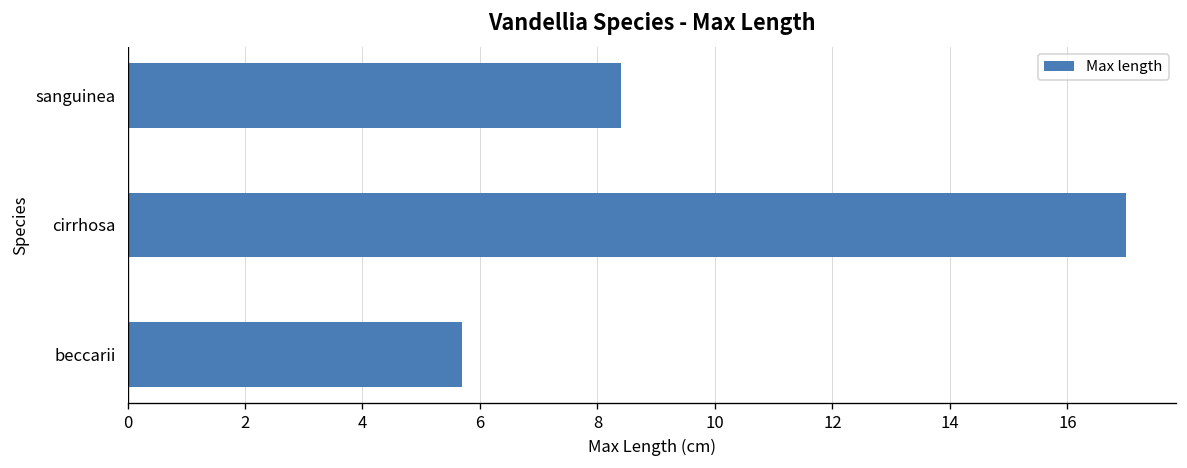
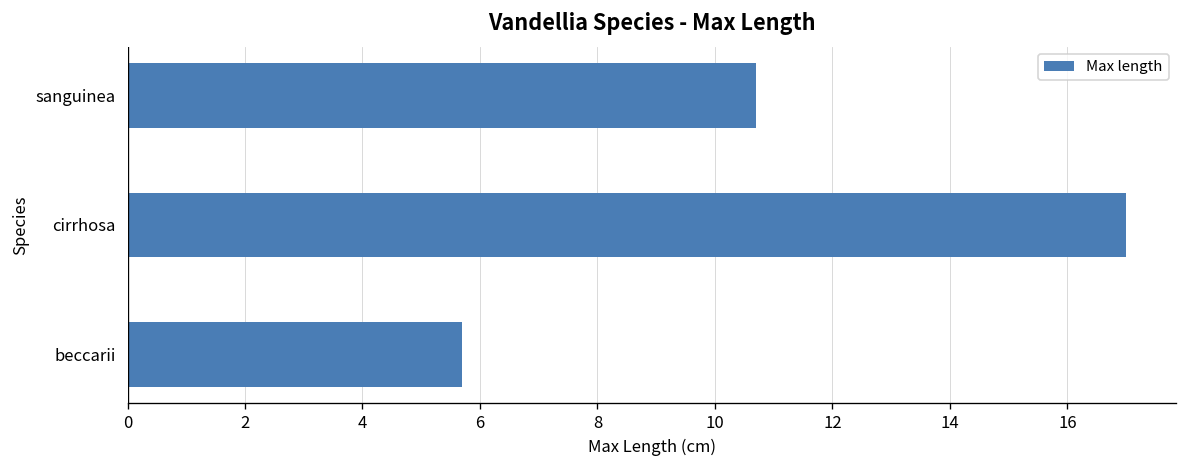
sanguinea: 8.4 -> 10.7
